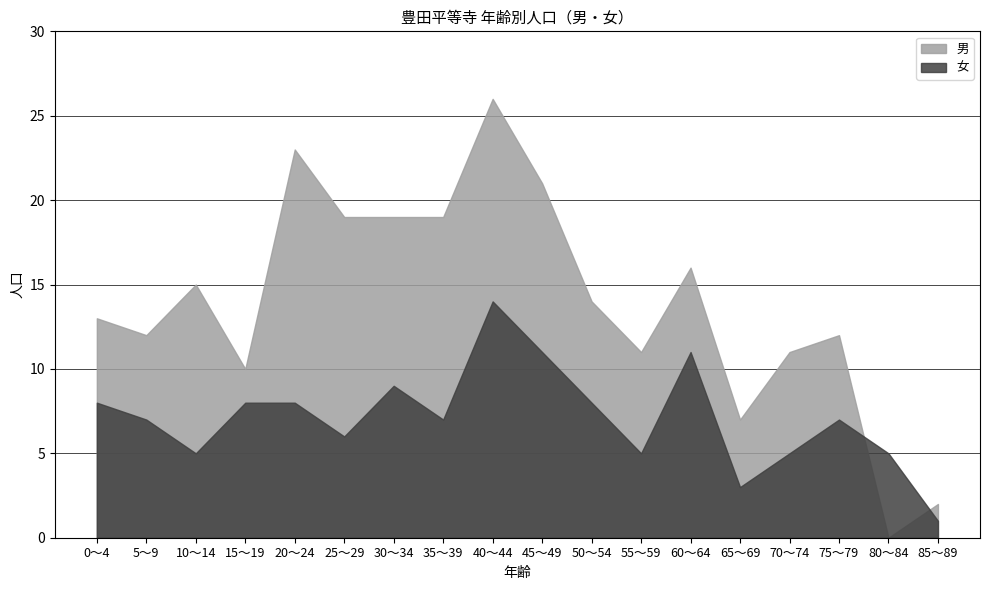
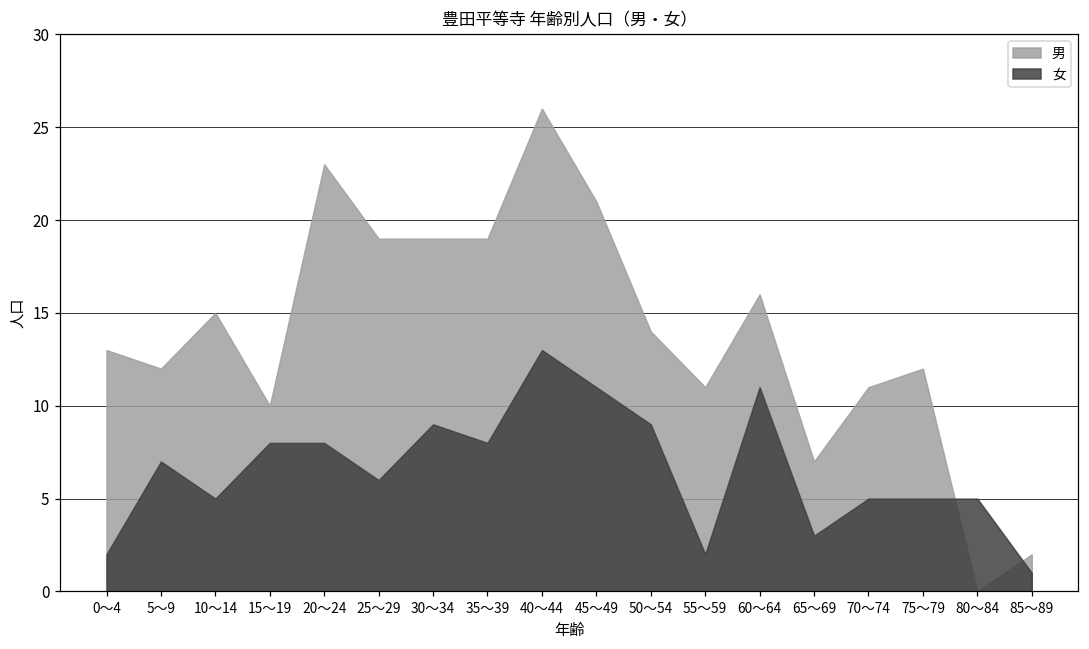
女, 0～4: 8 -> 2
女, 35～39: 7 -> 8
女, 40～44: 14 -> 13
女, 50～54: 8 -> 9
女, 55～59: 5 -> 2
女, 75～79: 7 -> 5
